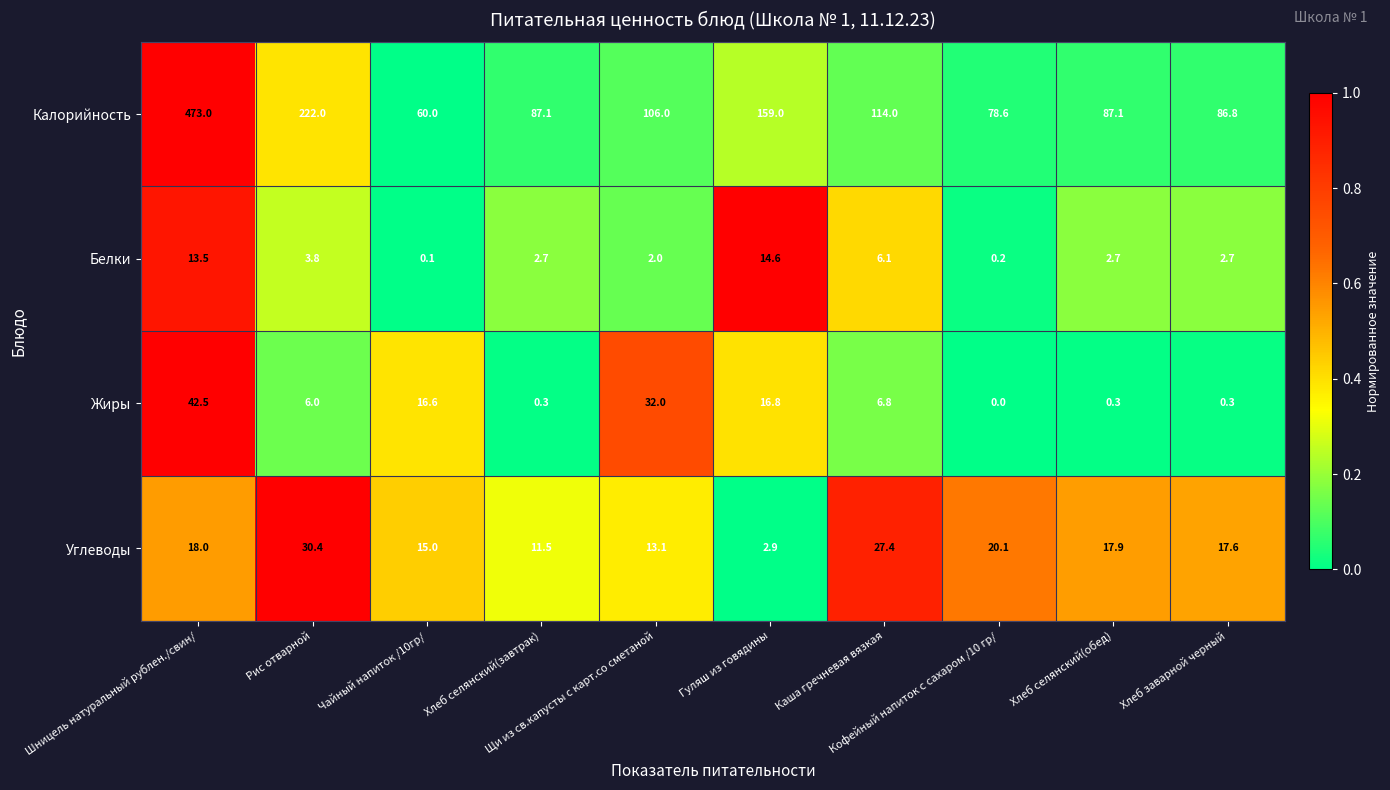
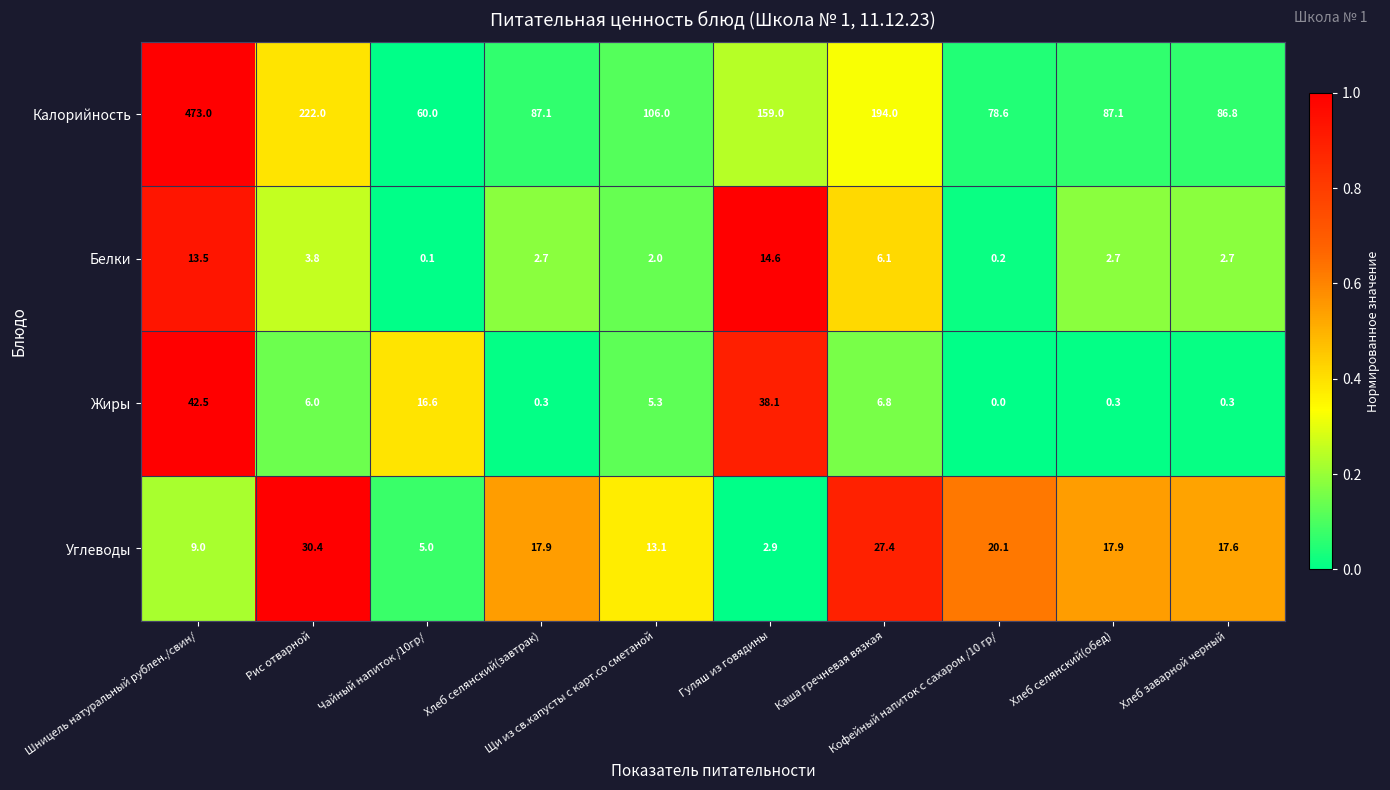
Калорийность, Каша гречневая вязкая: 114.0 -> 194.0
Жиры, Щи из св.капусты с карт.со сметаной: 32.0 -> 5.3
Жиры, Гуляш из говядины: 16.8 -> 38.1
Углеводы, Шницель натуральный рублен./свин/: 18.0 -> 9.0
Углеводы, Чайный напиток /10гр/: 15.0 -> 5.0
Углеводы, Хлеб селянский(завтрак): 11.5 -> 17.9
